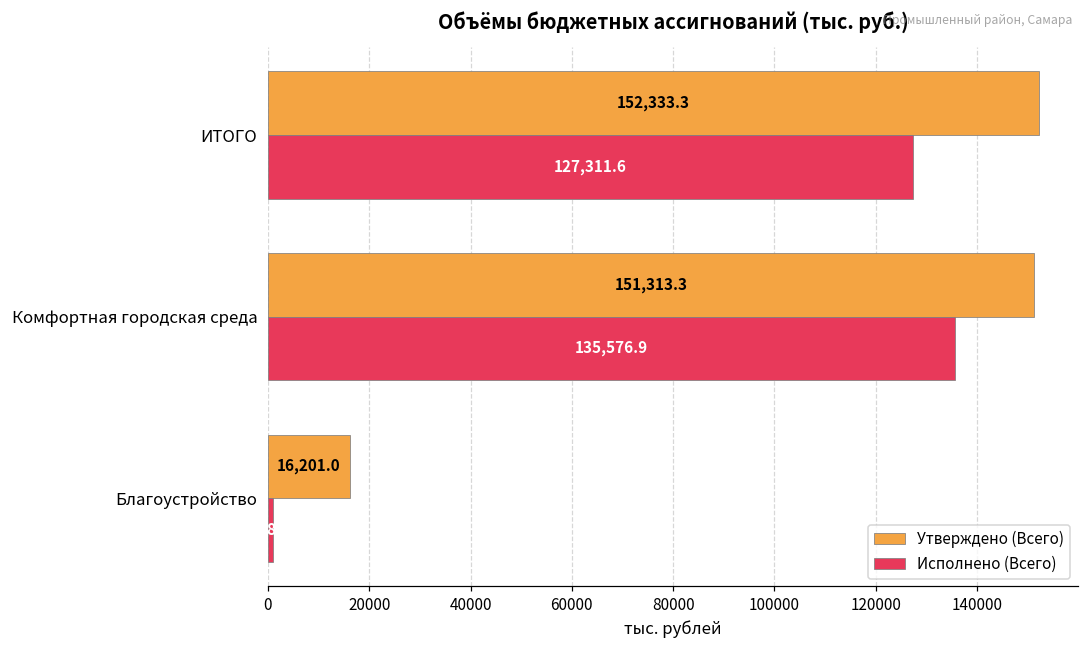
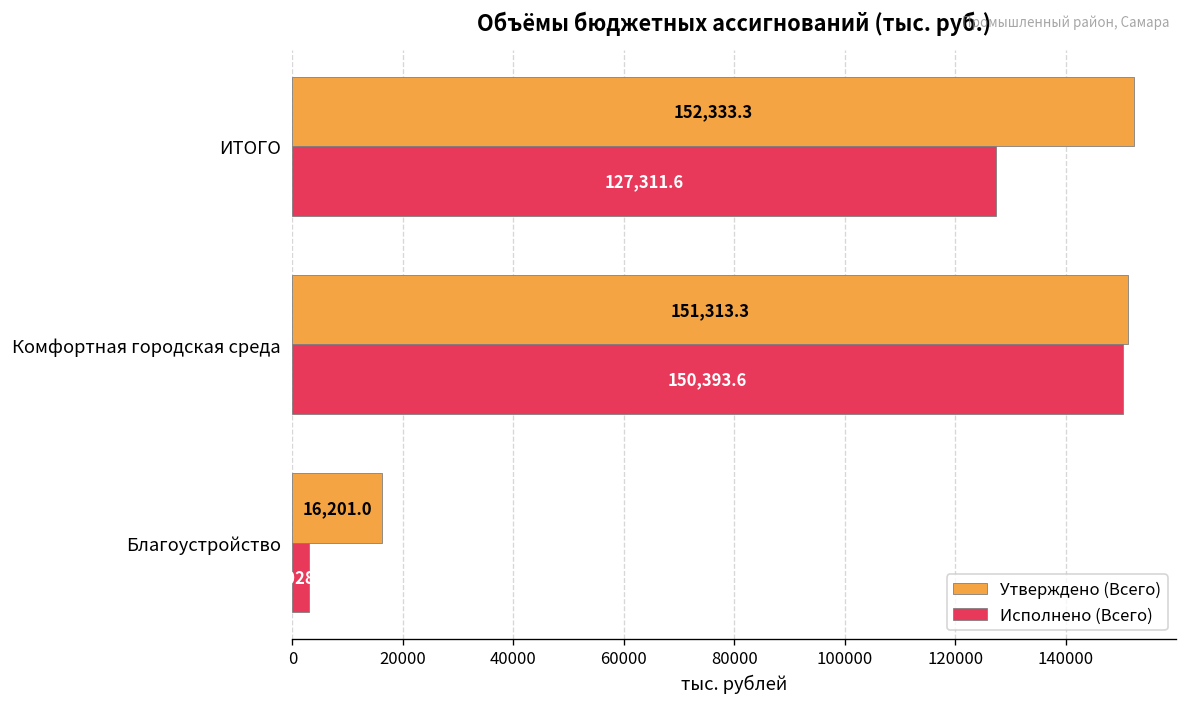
Исполнено (Всего), Комфортная городская среда: 135,576.9 -> 150,393.6
Исполнено (Всего), Благоустройство: 1000 -> 3000
